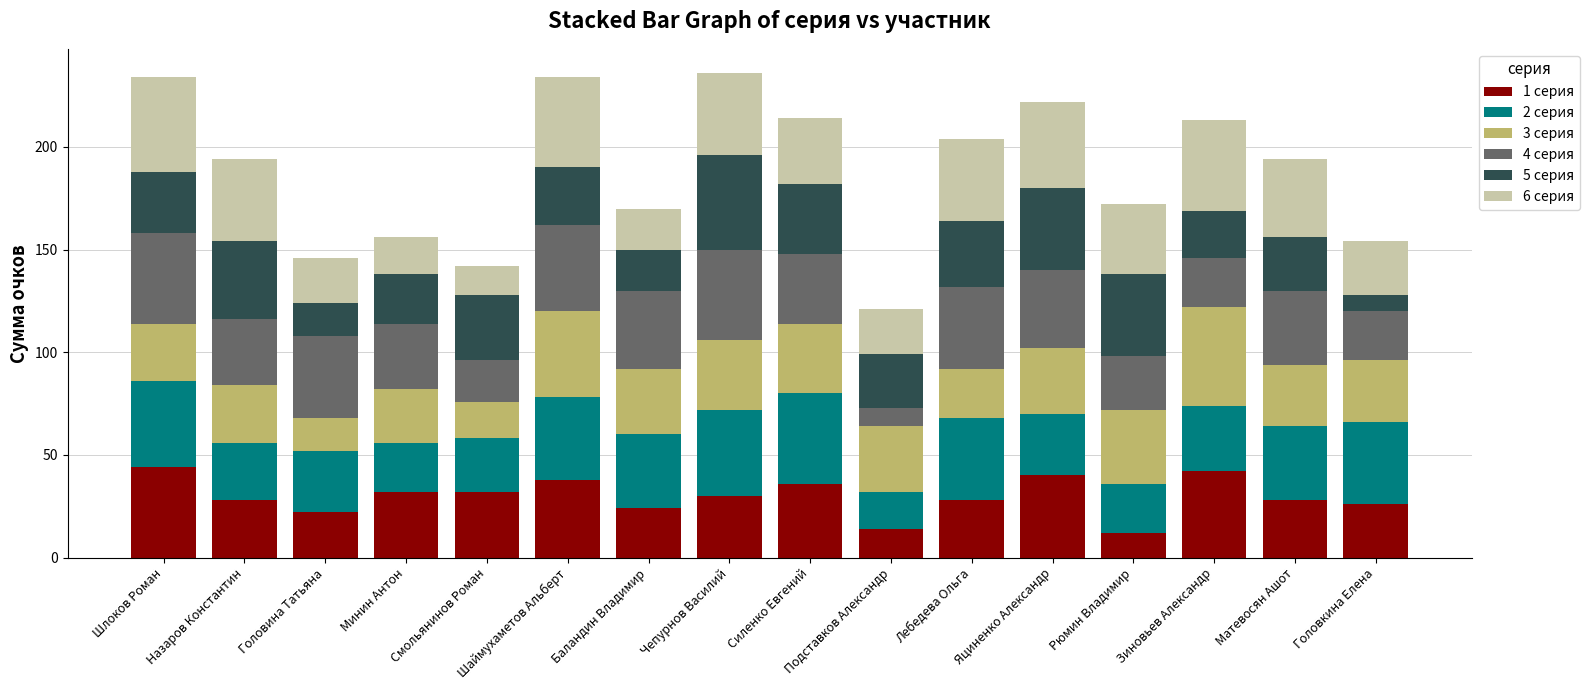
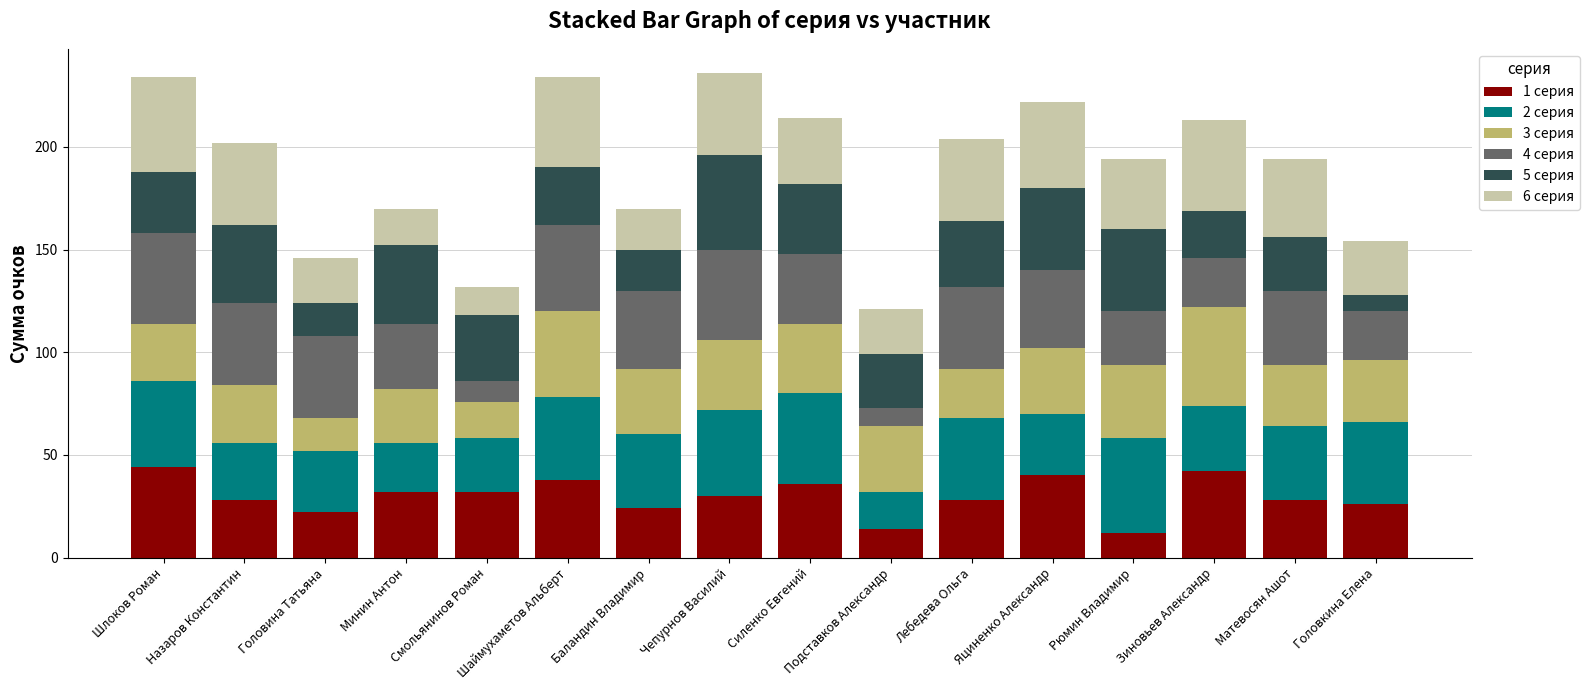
4 серия, Назаров Константин: 32 -> 40
5 серия, Минин Антон: 24 -> 38
4 серия, Смольянинов Роман: 20 -> 10
2 серия, Рюмин Владимир: 24 -> 46
